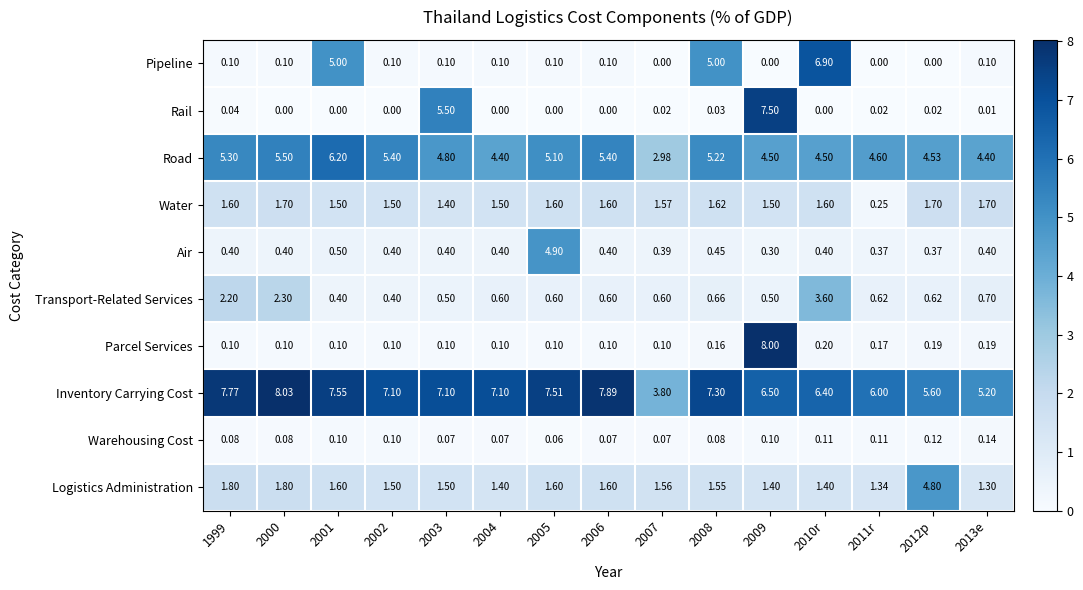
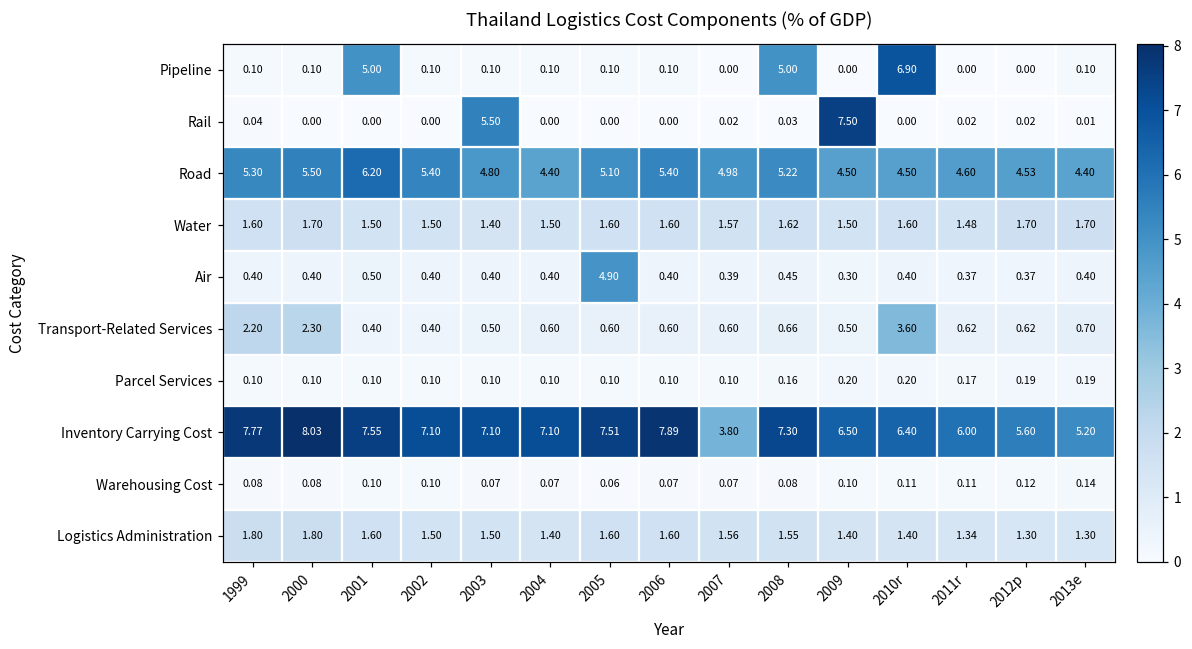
Road, 2007: 2.98 -> 4.98
Water, 2011r: 0.25 -> 1.48
Parcel Services, 2009: 8.00 -> 0.20
Logistics Administration, 2012p: 4.80 -> 1.30
